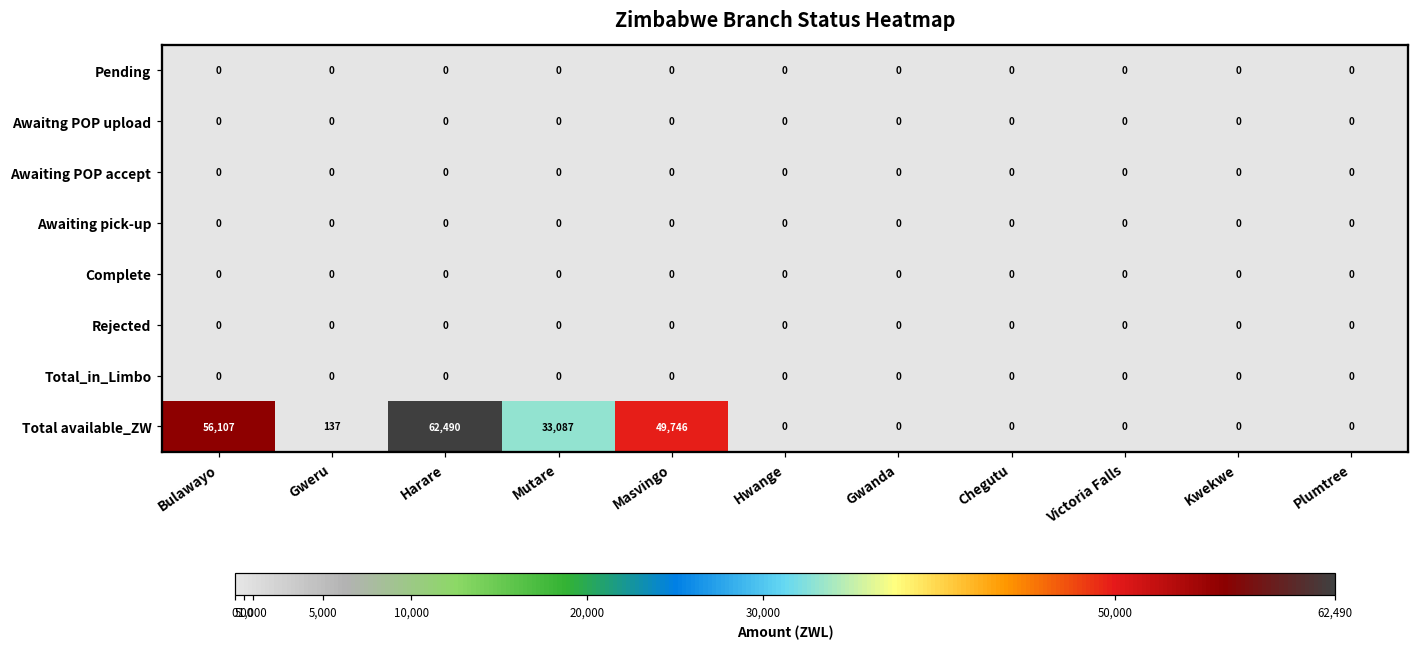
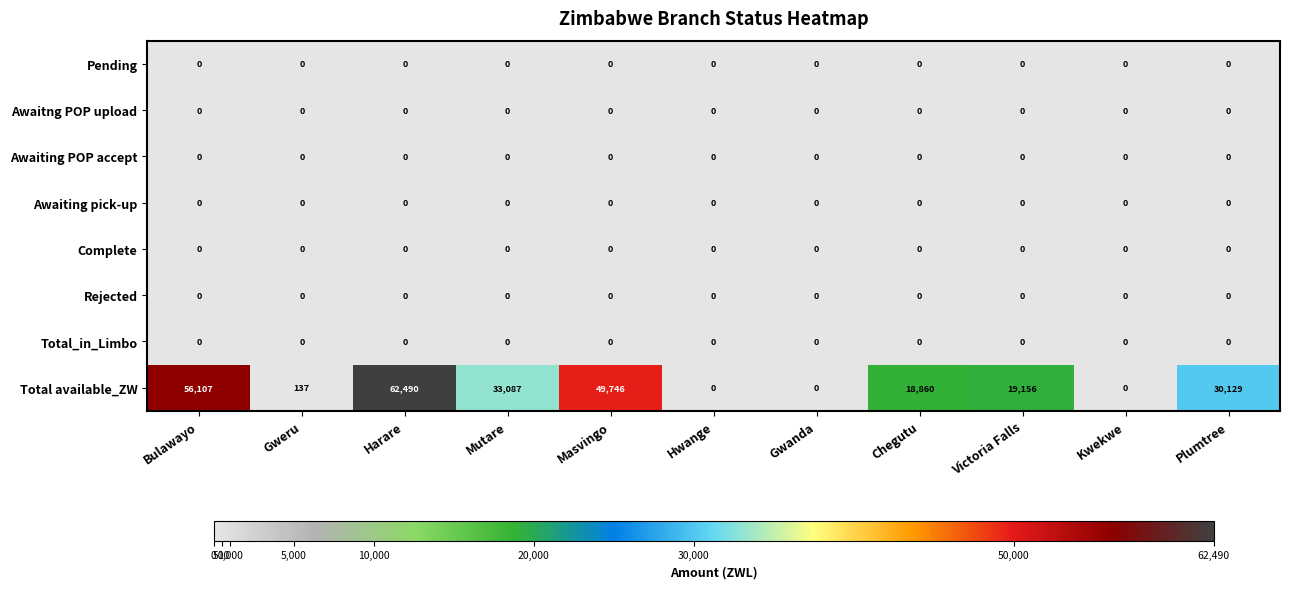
Total available_ZW, Chegutu: 0 -> 18,860
Total available_ZW, Victoria Falls: 0 -> 19,156
Total available_ZW, Plumtree: 0 -> 30,129
